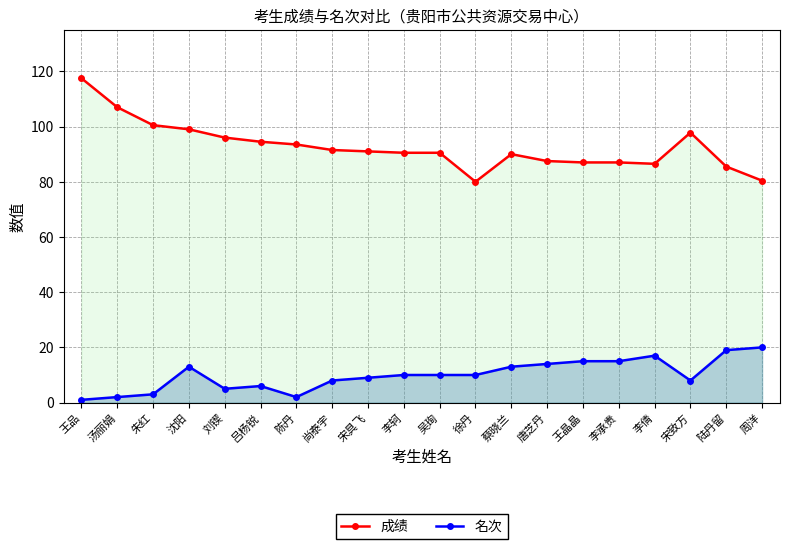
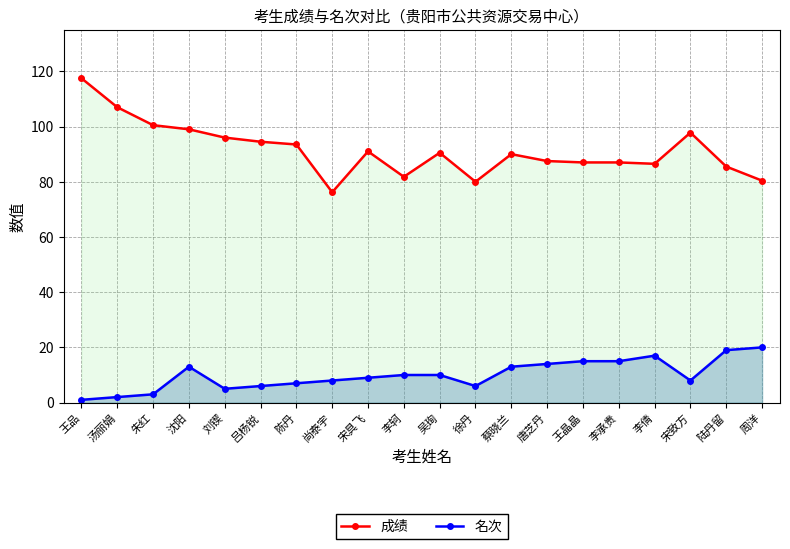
名次, 陈丹: 2 -> 7
成绩, 尚泰宇: 92 -> 76
成绩, 李轲: 91 -> 82
名次, 徐丹: 10 -> 6
